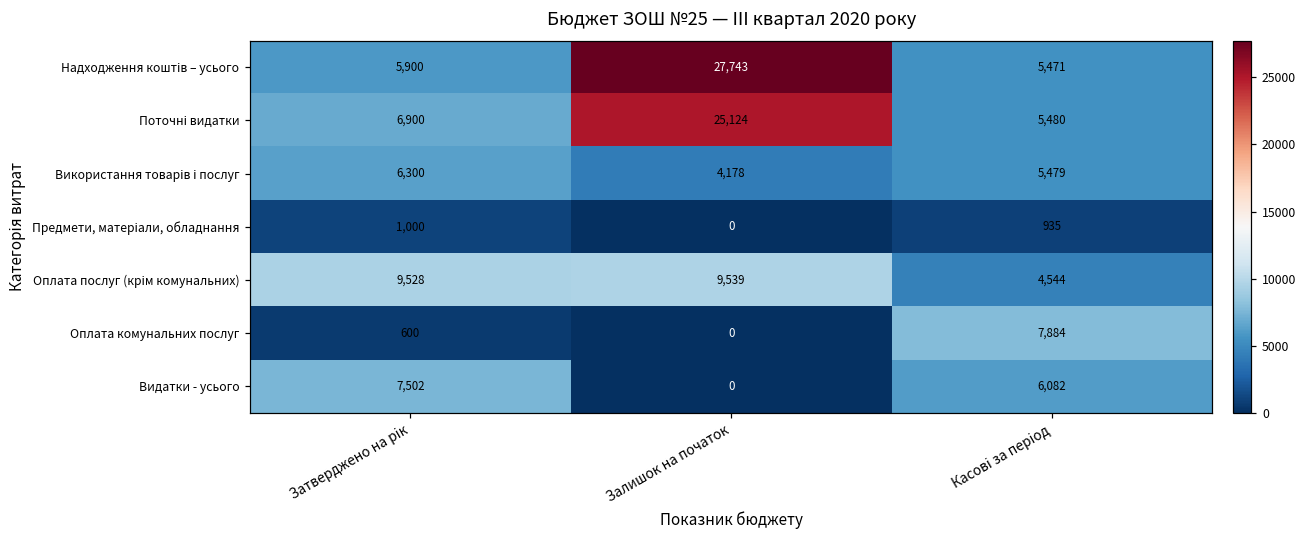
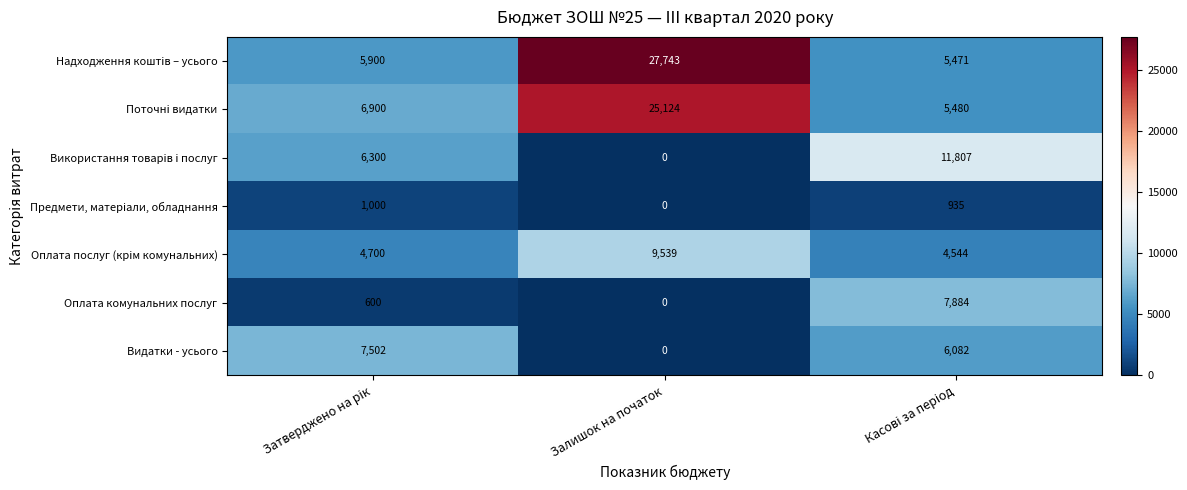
Використання товарів і послуг, Залишок на початок: 4,178 -> 0
Використання товарів і послуг, Касові за період: 5,479 -> 11,807
Оплата послуг (крім комунальних), Затверджено на рік: 9,528 -> 4,700
